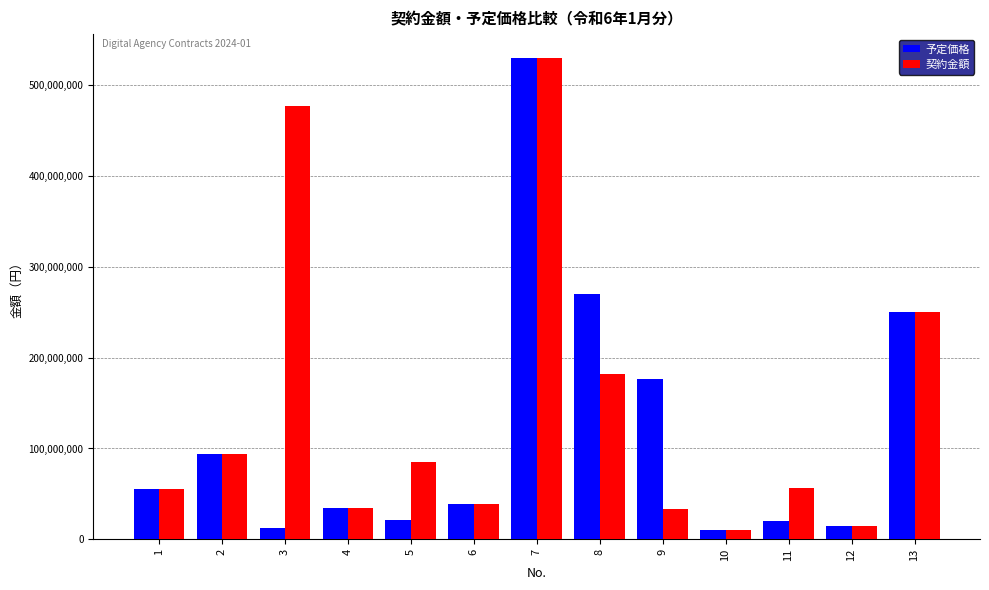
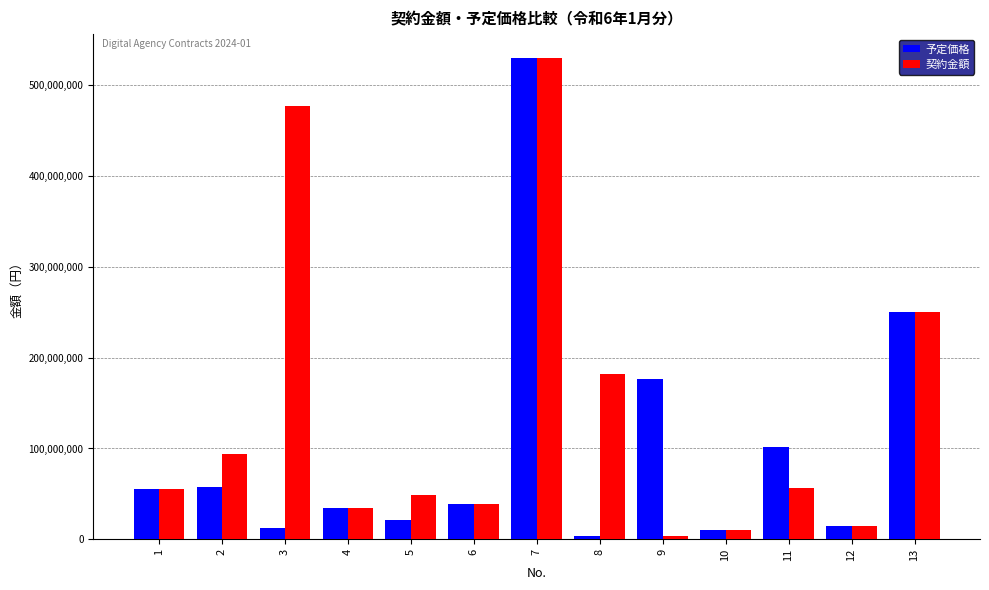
予定価格, 2: 90,000,000 -> 60,000,000
契約金額, 5: 80,000,000 -> 50,000,000
予定価格, 8: 270,000,000 -> 0
契約金額, 9: 30,000,000 -> 0
予定価格, 11: 20,000,000 -> 100,000,000
